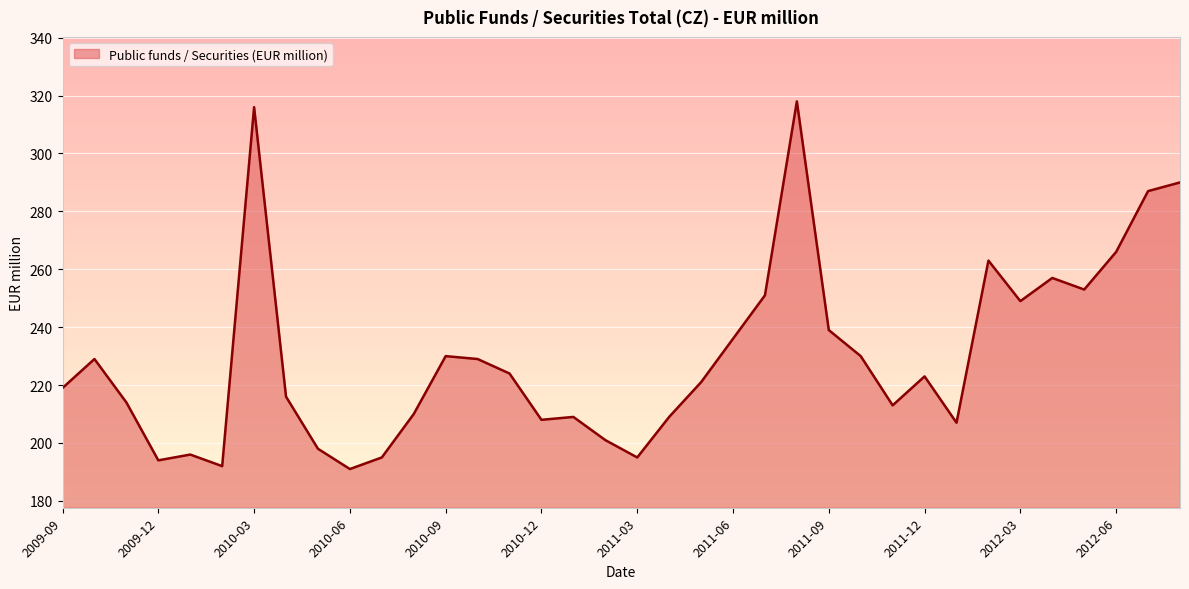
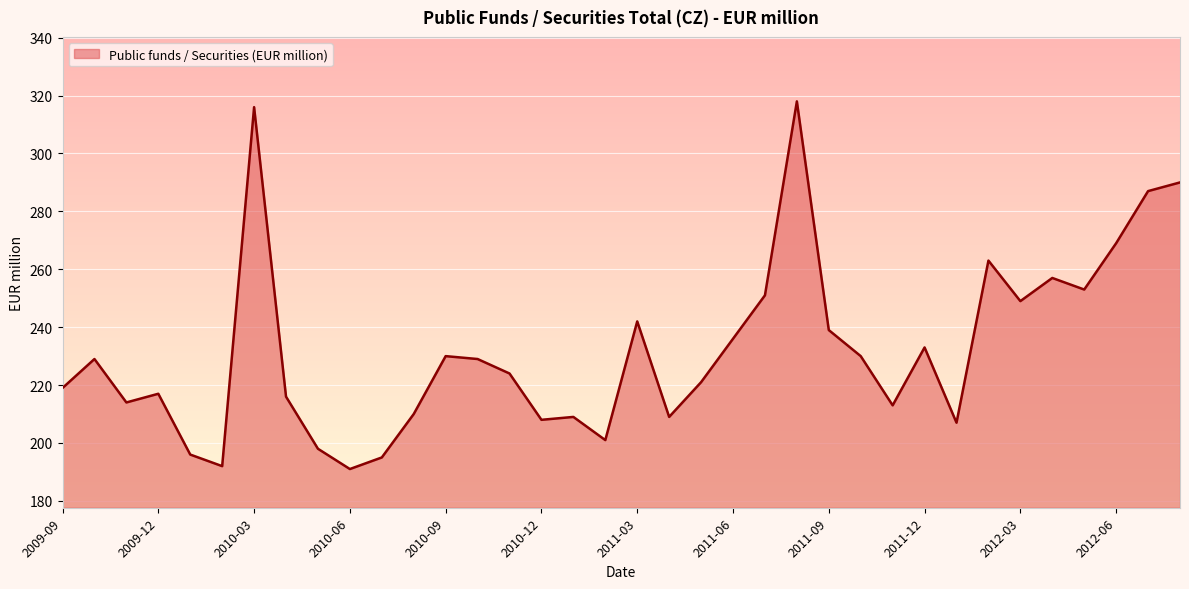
2009-12: 194 -> 217
2011-03: 195 -> 242
2011-12: 223 -> 233
2012-06: 266 -> 269
